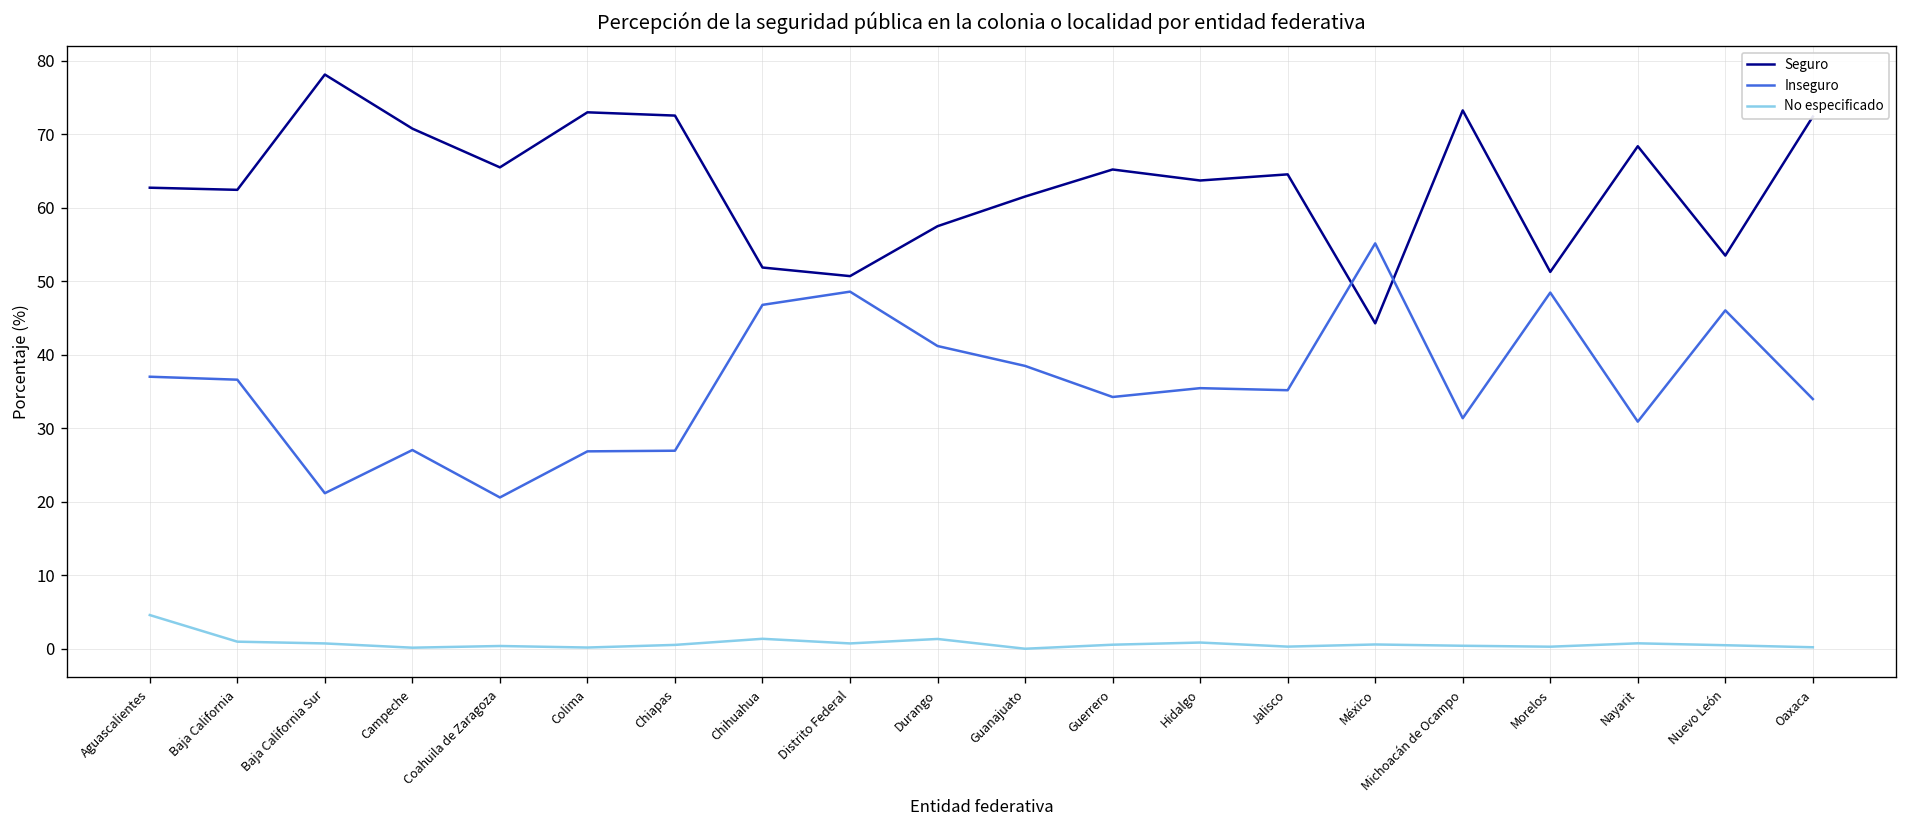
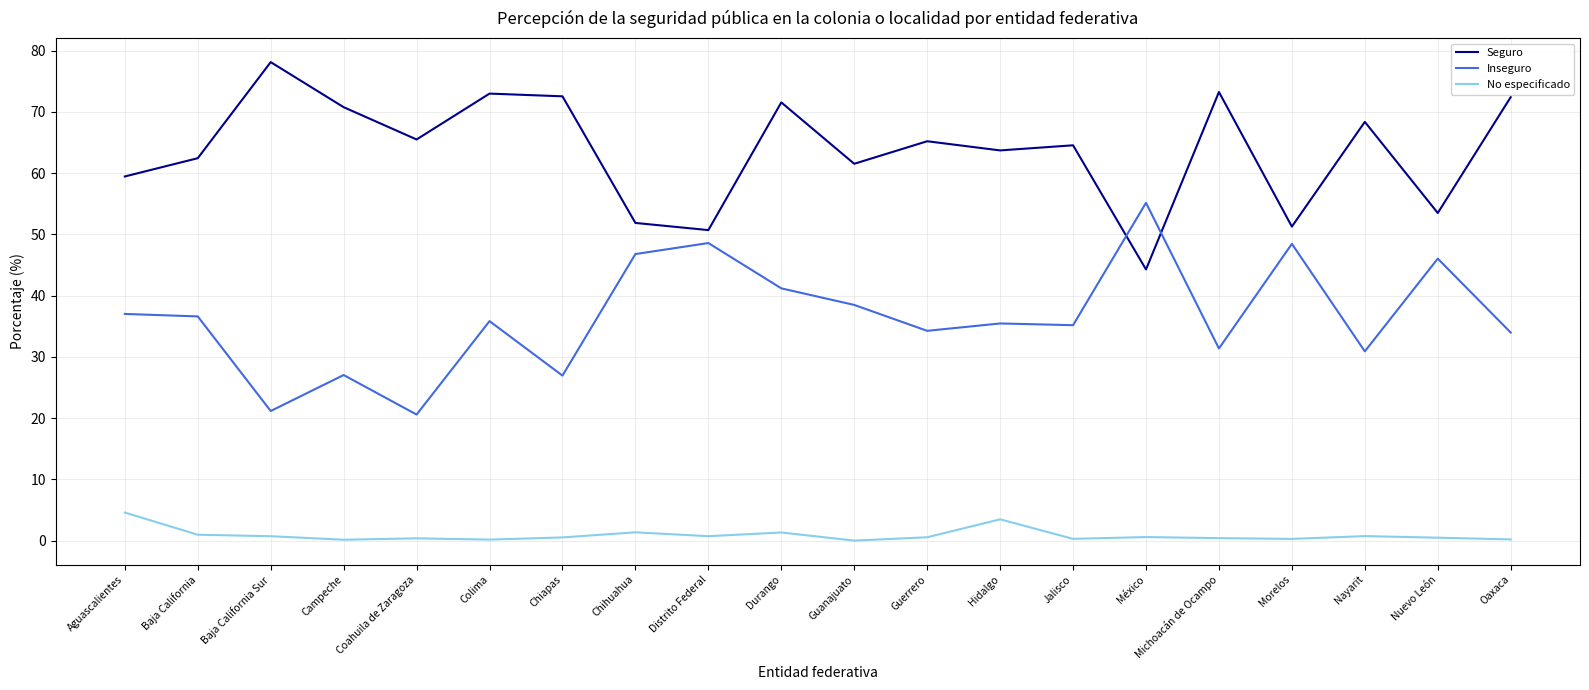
Seguro, Aguascalientes: 63 -> 59
Inseguro, Colima: 27 -> 36
Seguro, Durango: 57 -> 72
No especificado, Hidalgo: 1 -> 3
